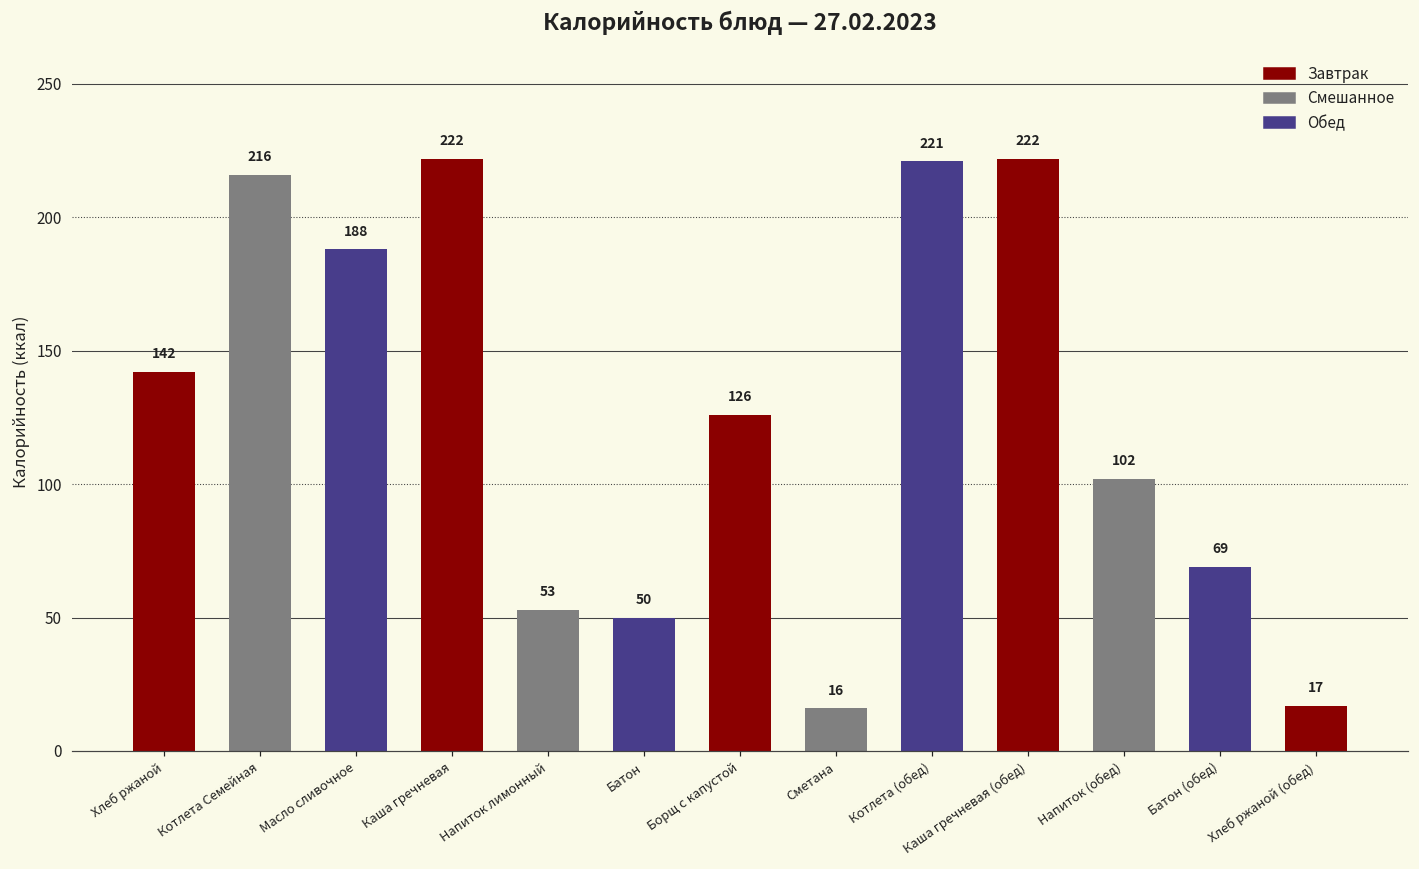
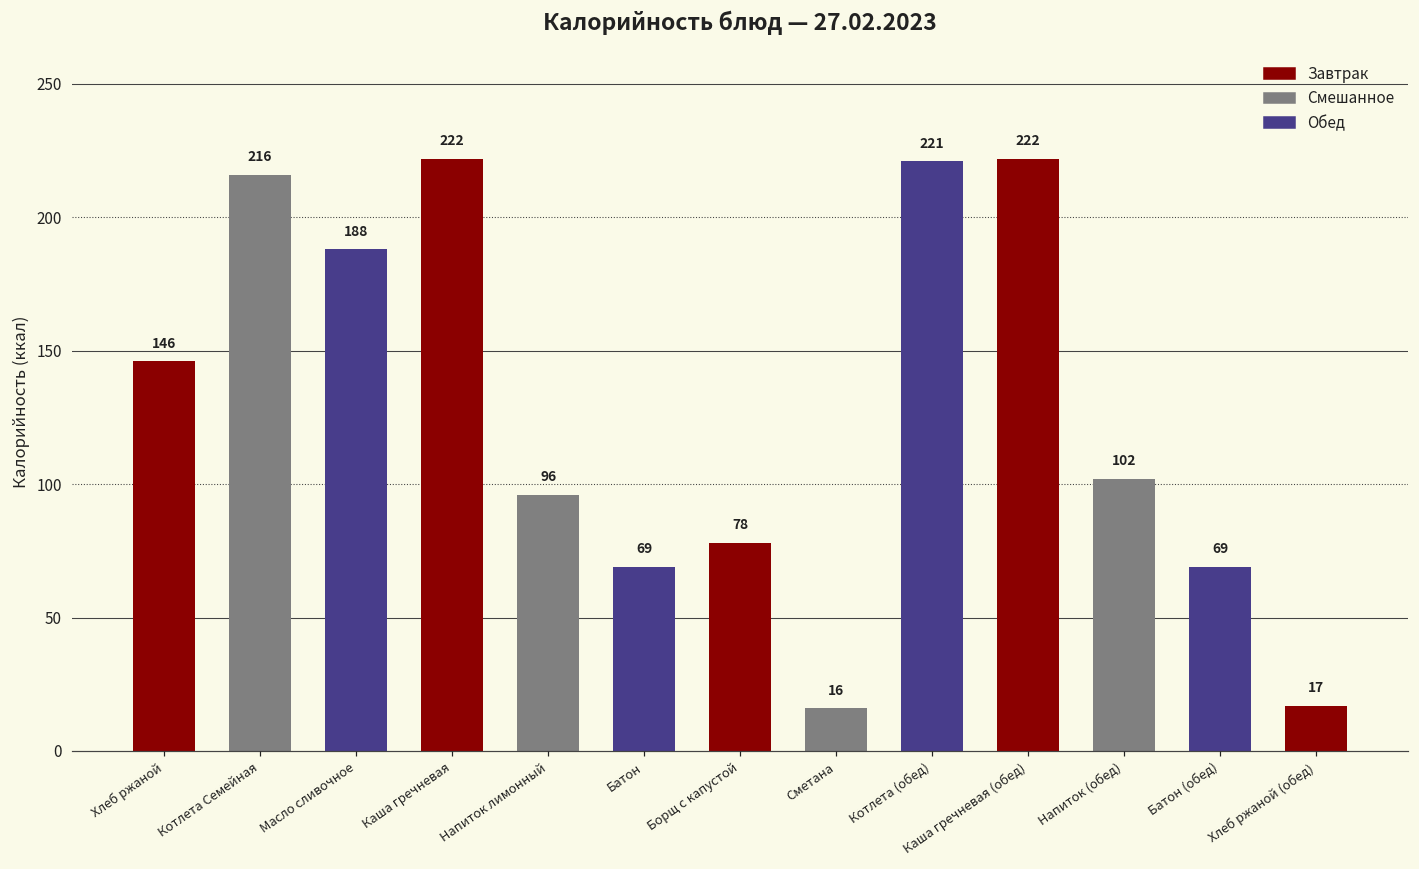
Хлеб ржаной: 142 -> 146
Напиток лимонный: 53 -> 96
Батон: 50 -> 69
Борщ с капустой: 126 -> 78
